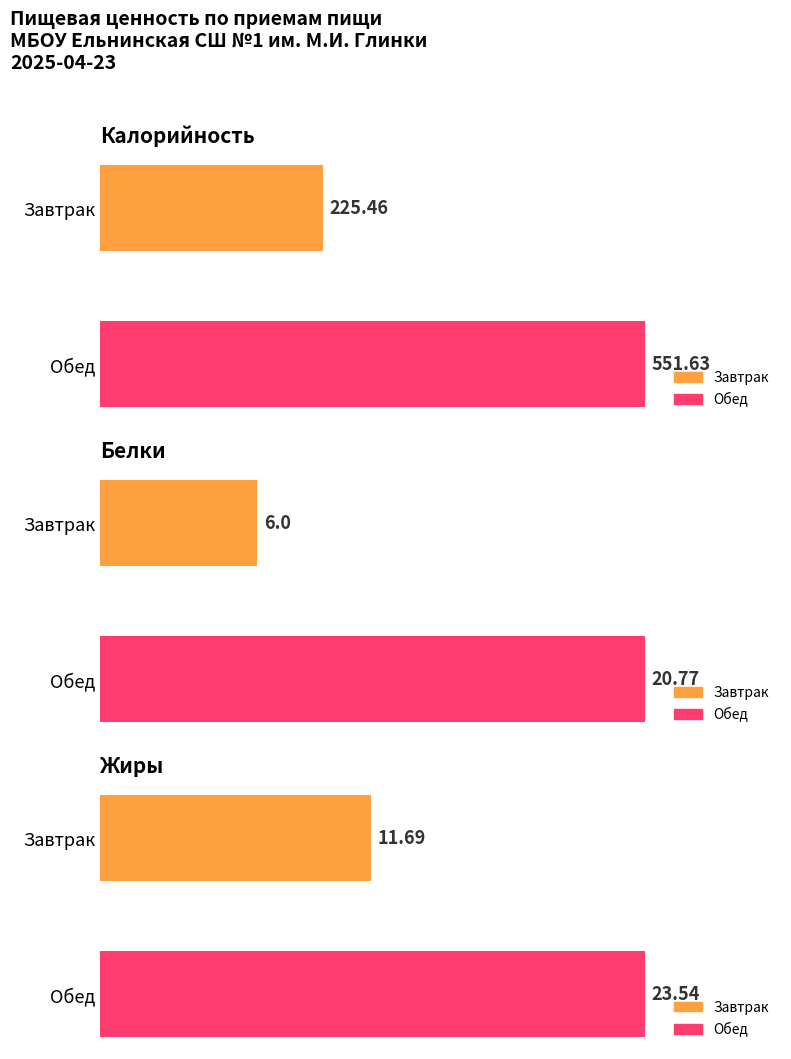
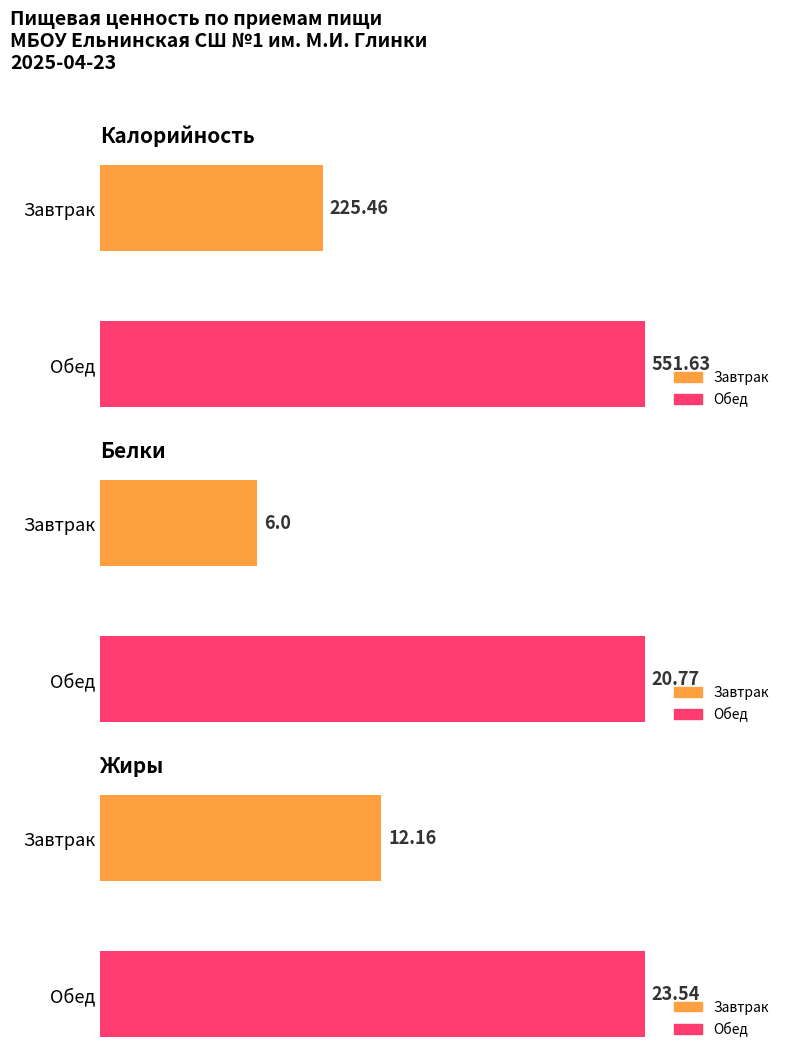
Жиры, Завтрак: 11.69 -> 12.16
